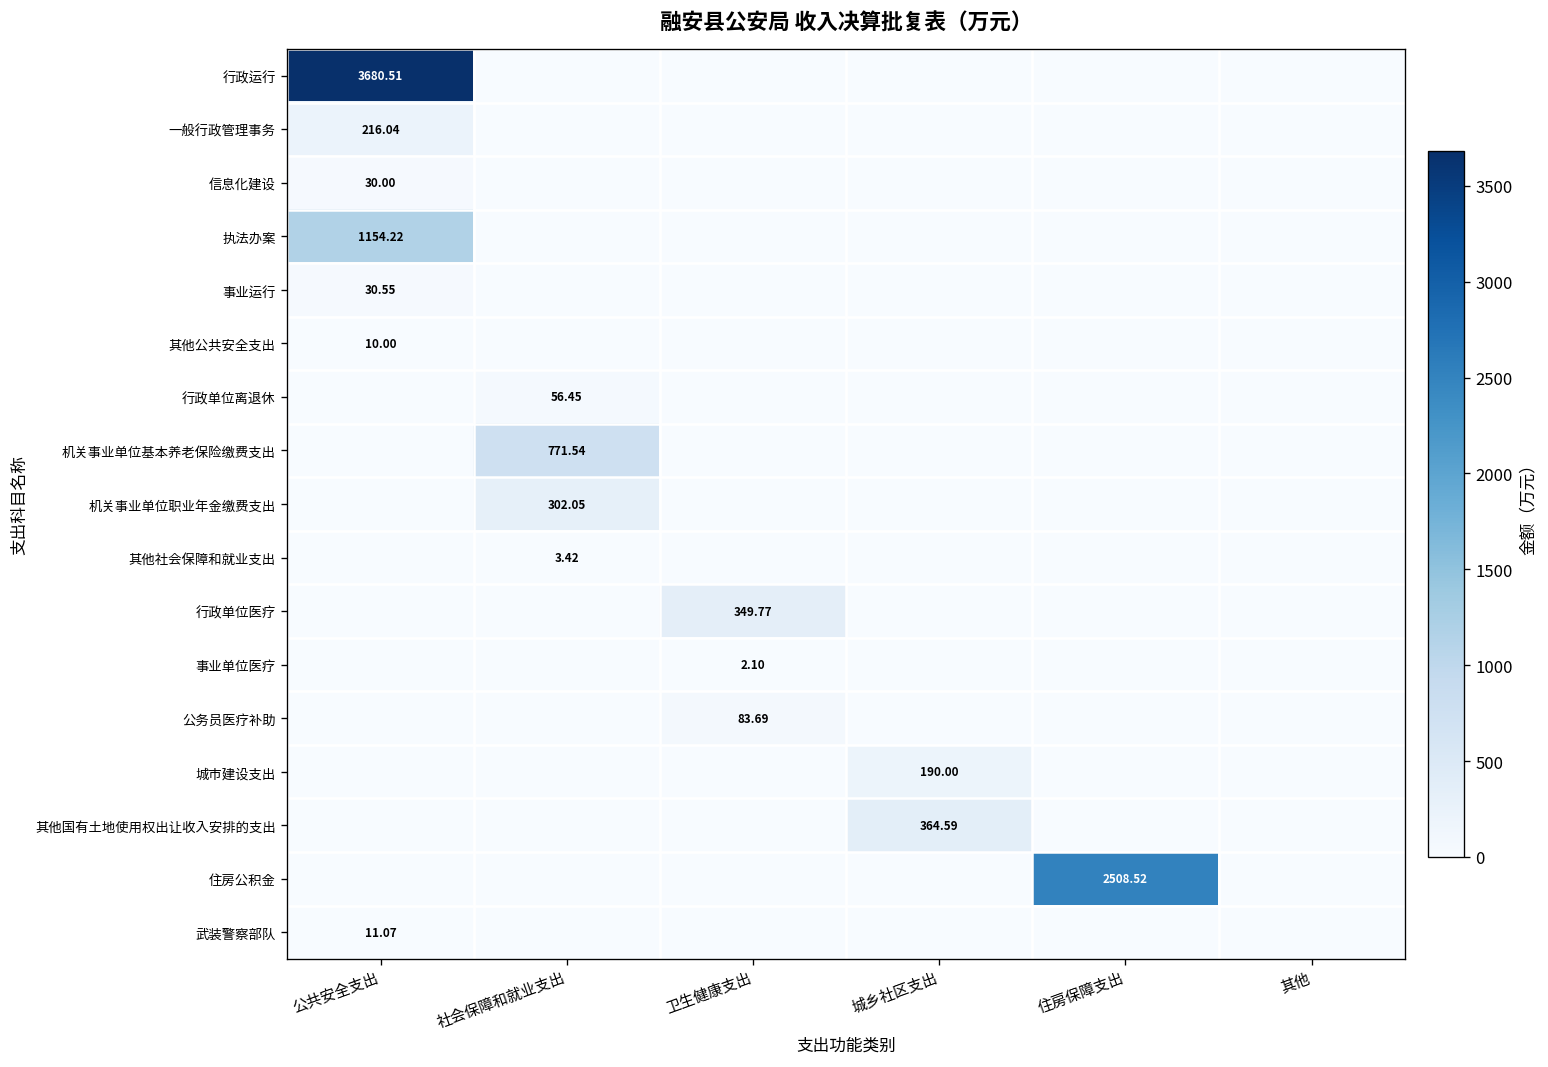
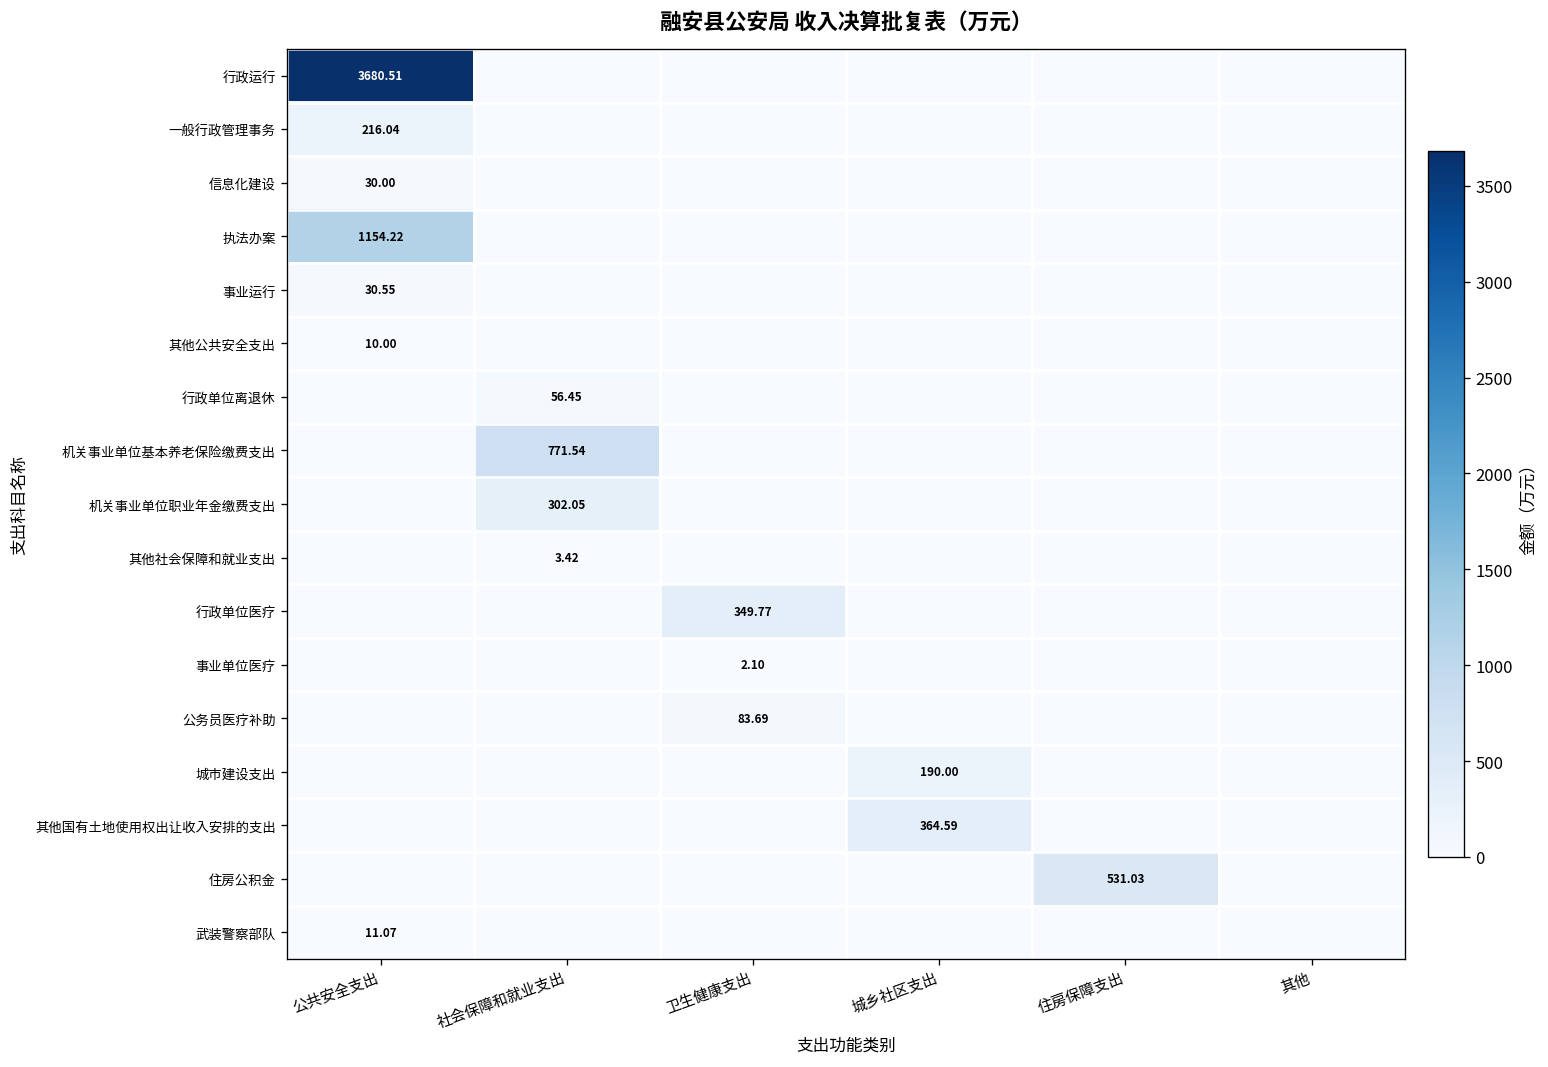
住房公积金, 住房保障支出: 2508.52 -> 531.03
